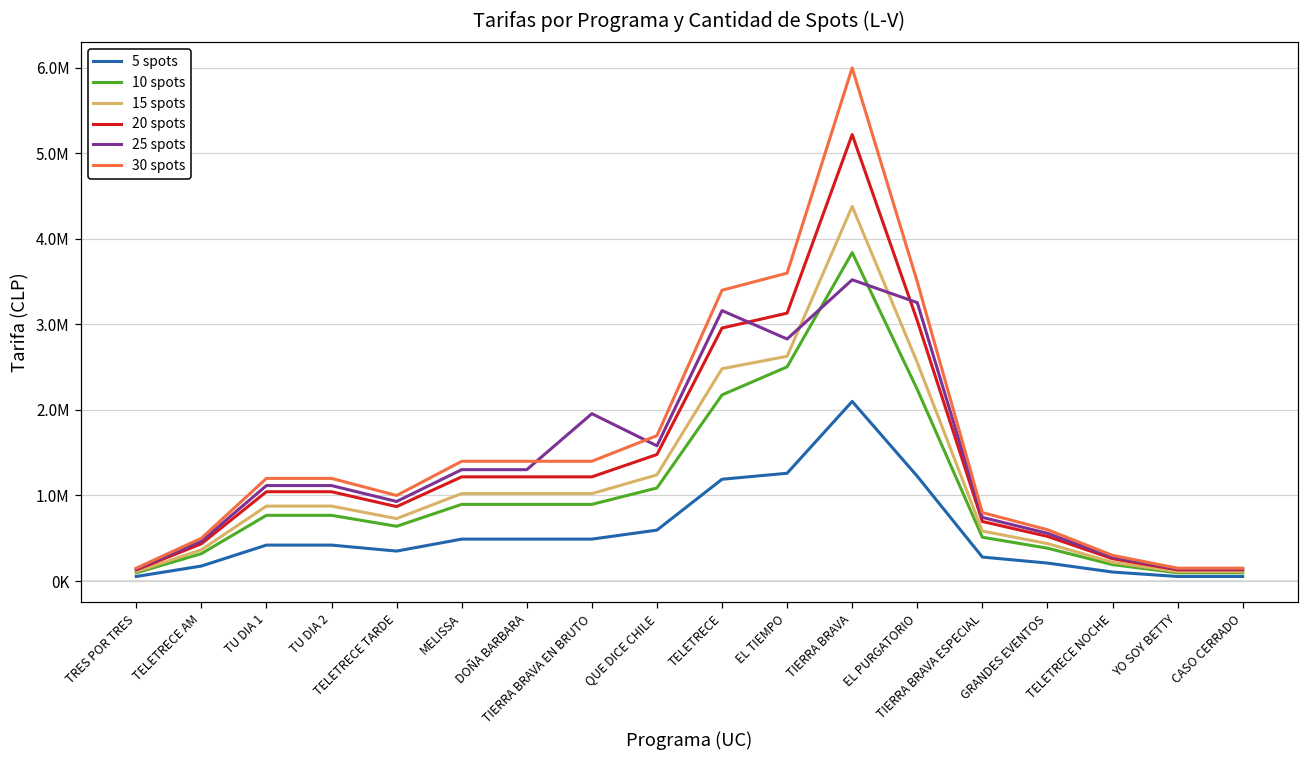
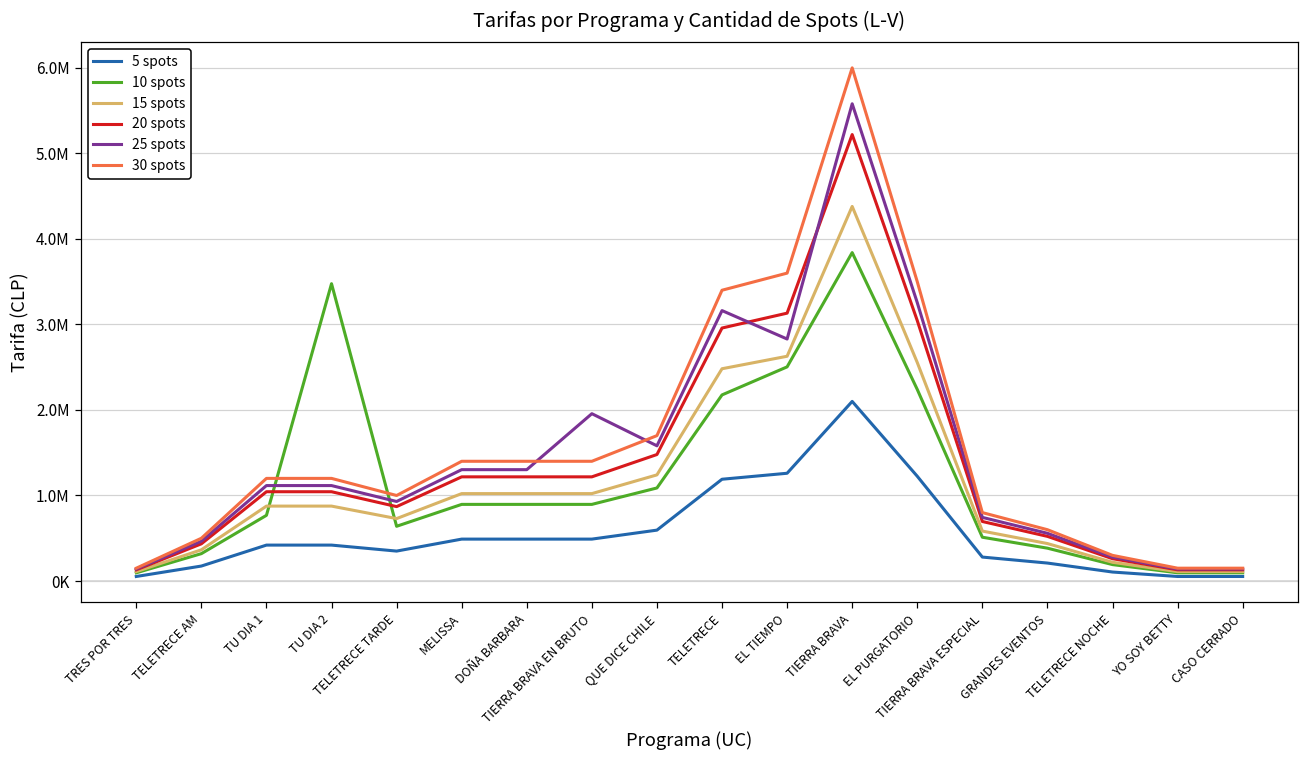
10 spots, TU DIA 2: 800000 -> 3500000
25 spots, TIERRA BRAVA: 3500000 -> 5600000
